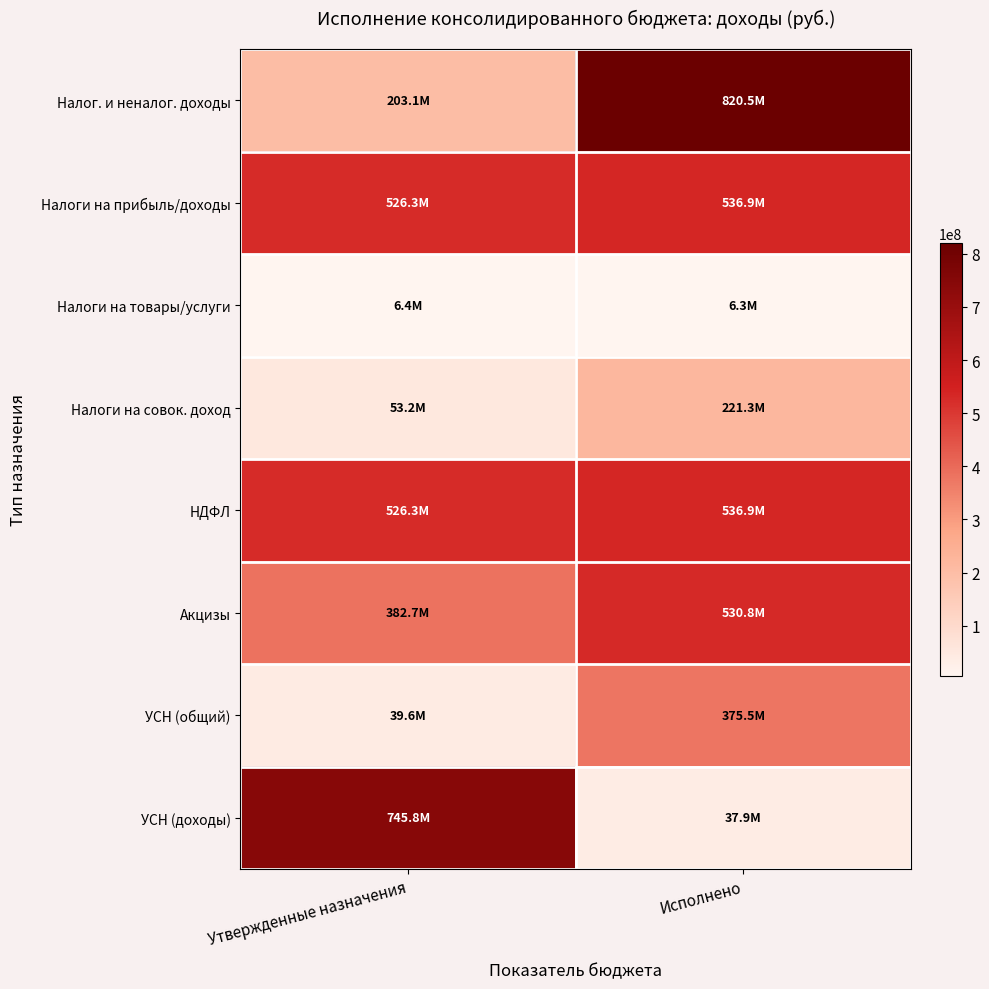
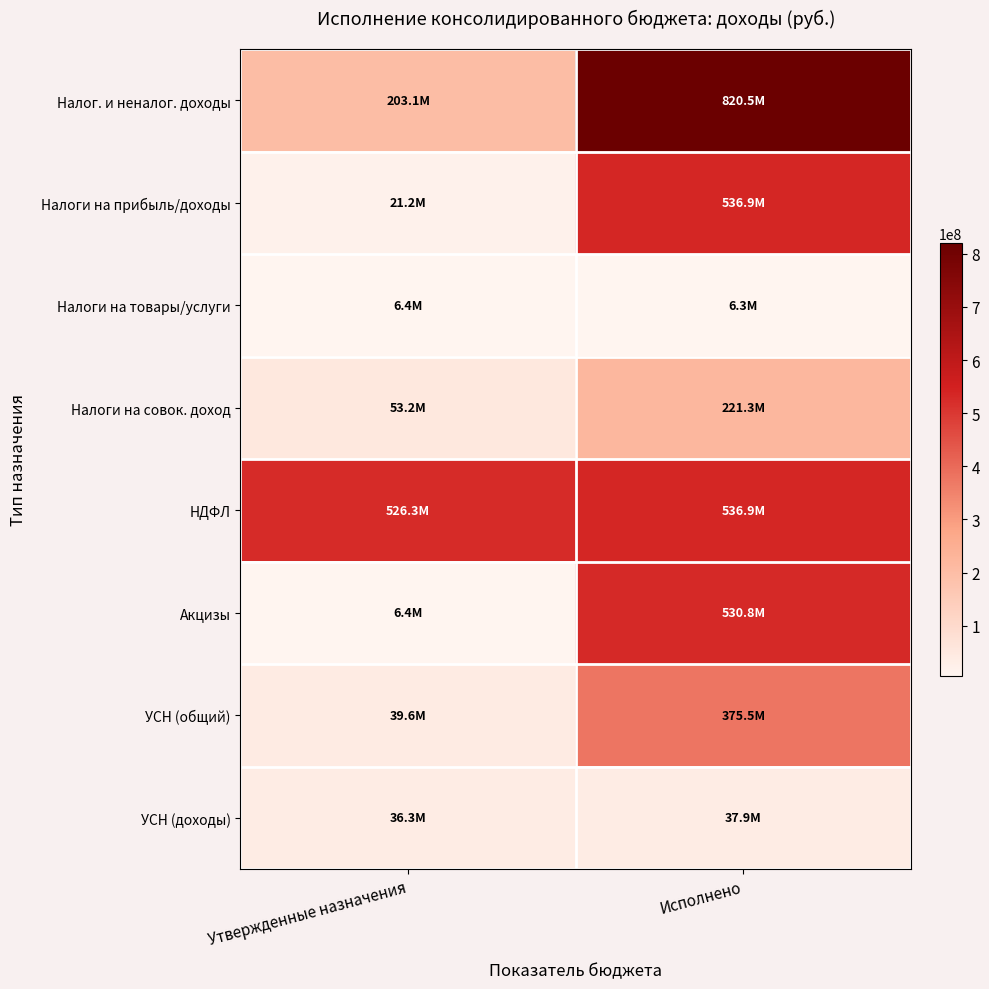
Налоги на прибыль/доходы, Утвержденные назначения: 526.3M -> 21.2M
Акцизы, Утвержденные назначения: 382.7M -> 6.4M
УСН (доходы), Утвержденные назначения: 745.8M -> 36.3M
